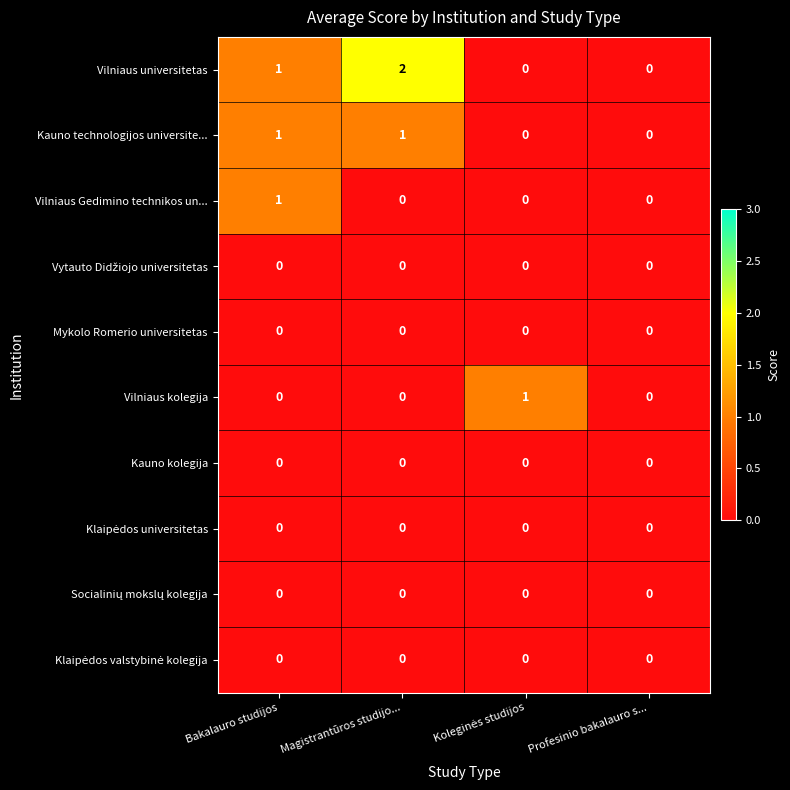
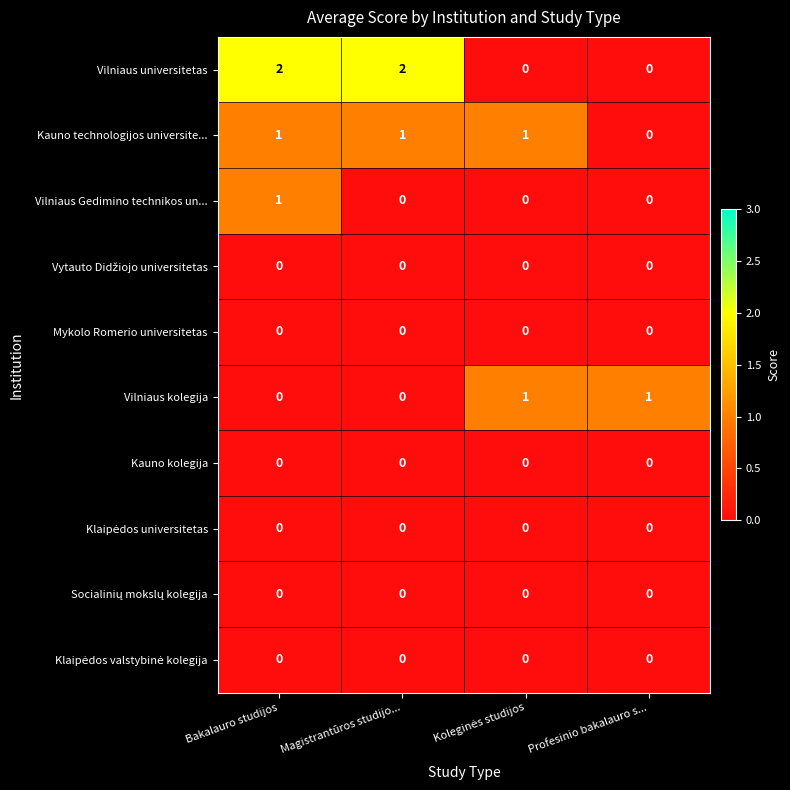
Vilniaus universitetas, Bakalauro studijos: 1 -> 2
Kauno technologijos universite..., Koleginės studijos: 0 -> 1
Vilniaus kolegija, Profesinio bakalauro s...: 0 -> 1
